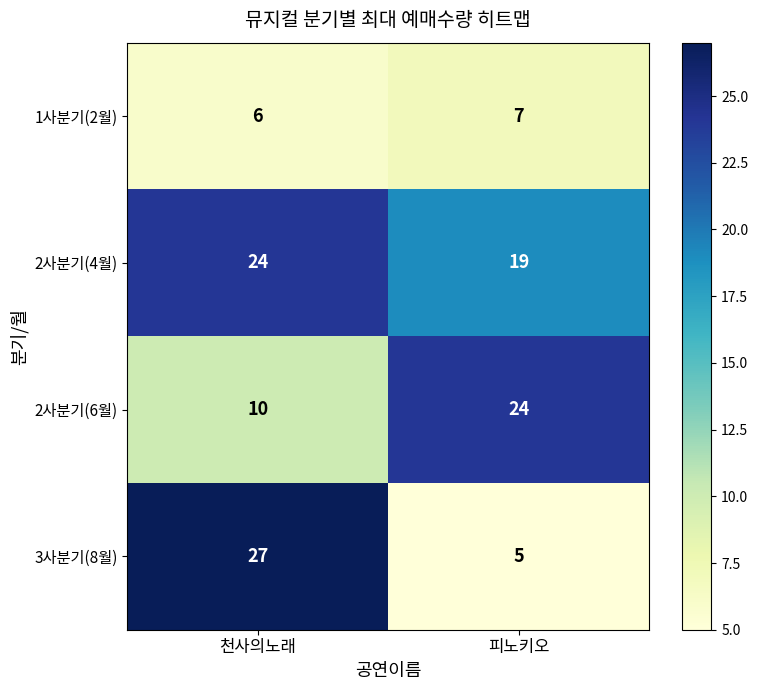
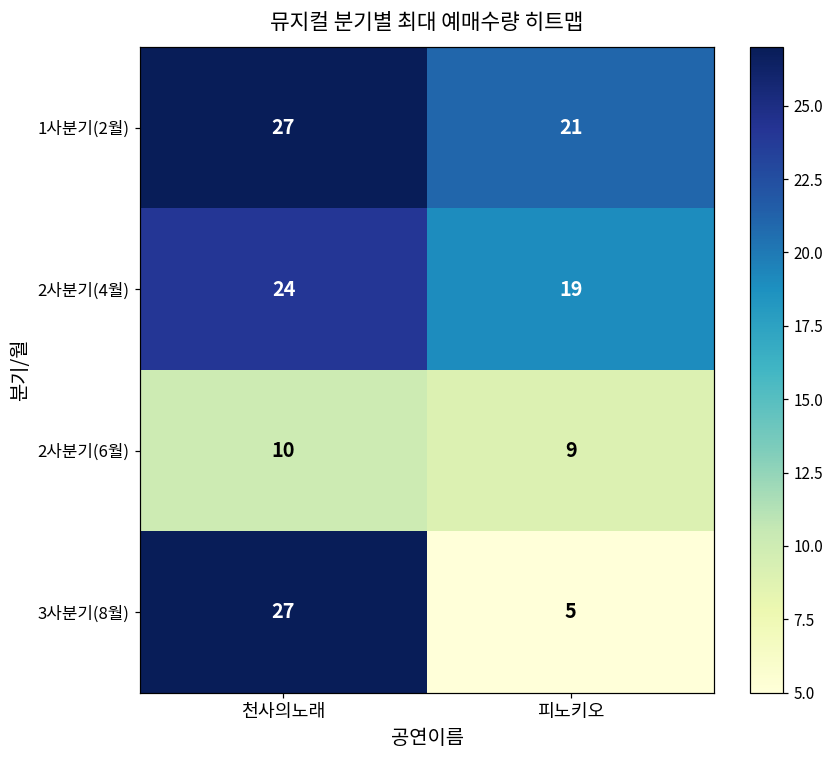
1사분기(2월), 천사의노래: 6 -> 27
1사분기(2월), 피노키오: 7 -> 21
2사분기(6월), 피노키오: 24 -> 9
